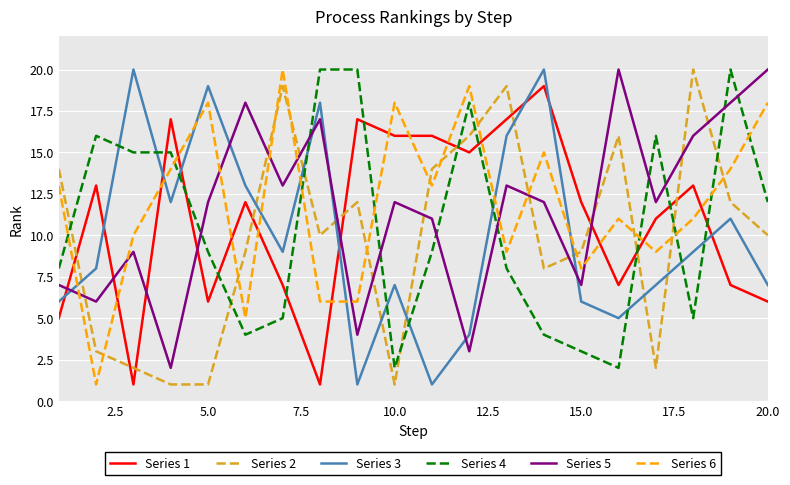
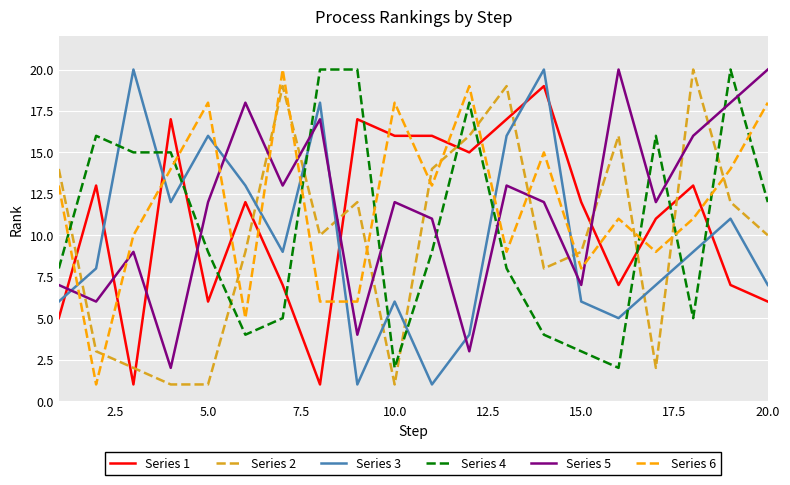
Series 3, 5.0: 19 -> 16
Series 3, 10.0: 7 -> 6
